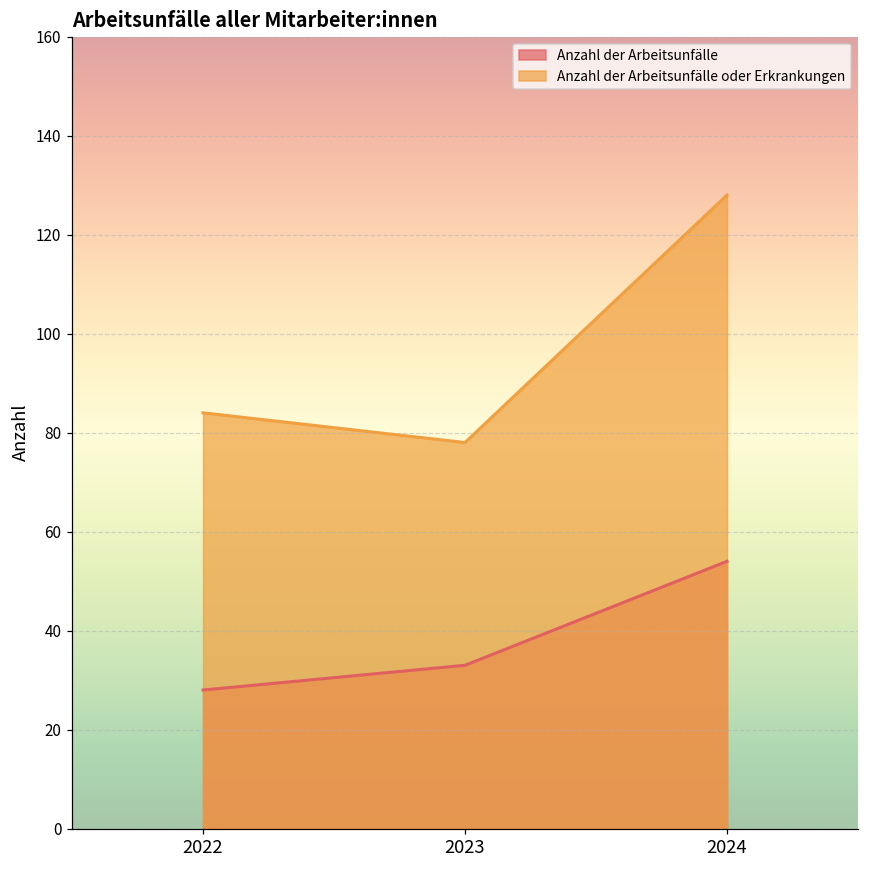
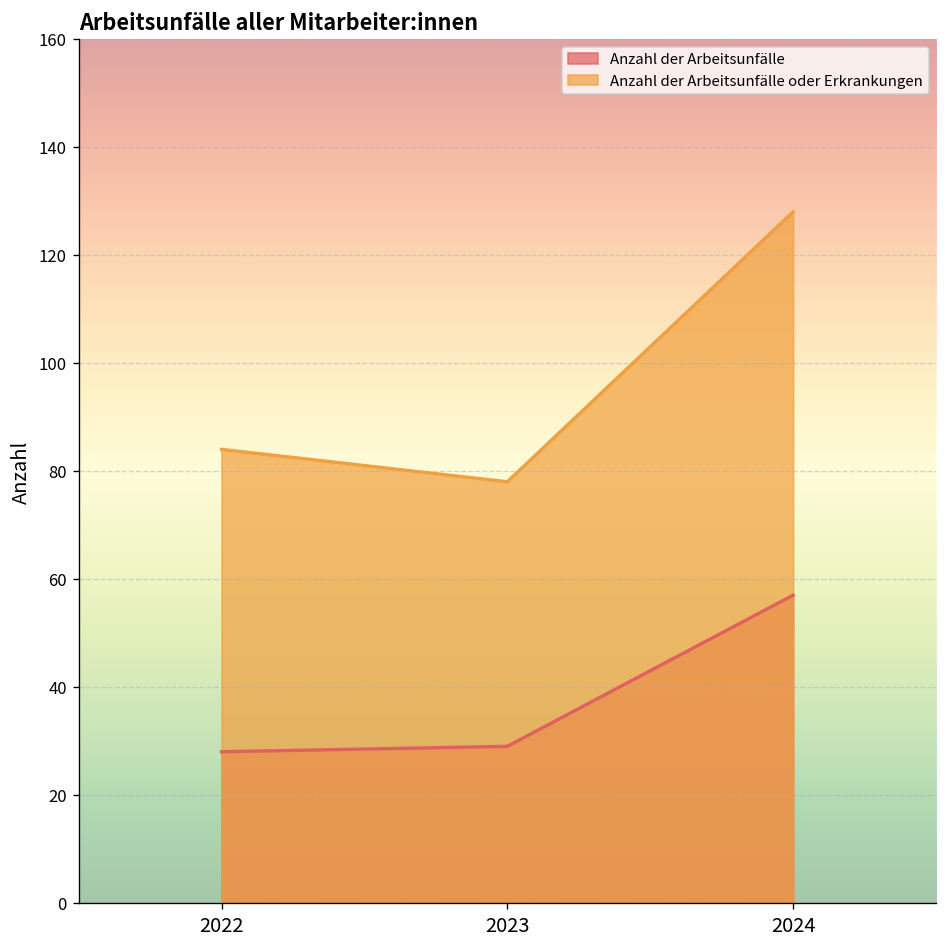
Anzahl der Arbeitsunfälle, 2023: 33 -> 29
Anzahl der Arbeitsunfälle, 2024: 54 -> 57
